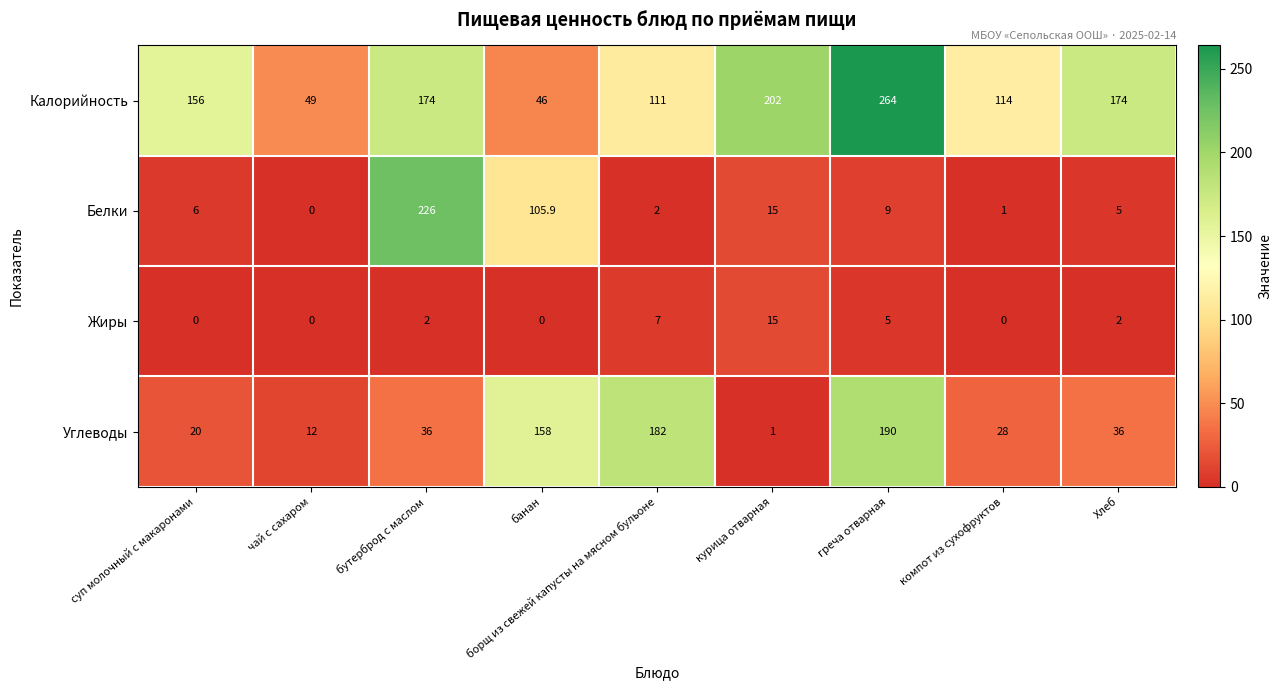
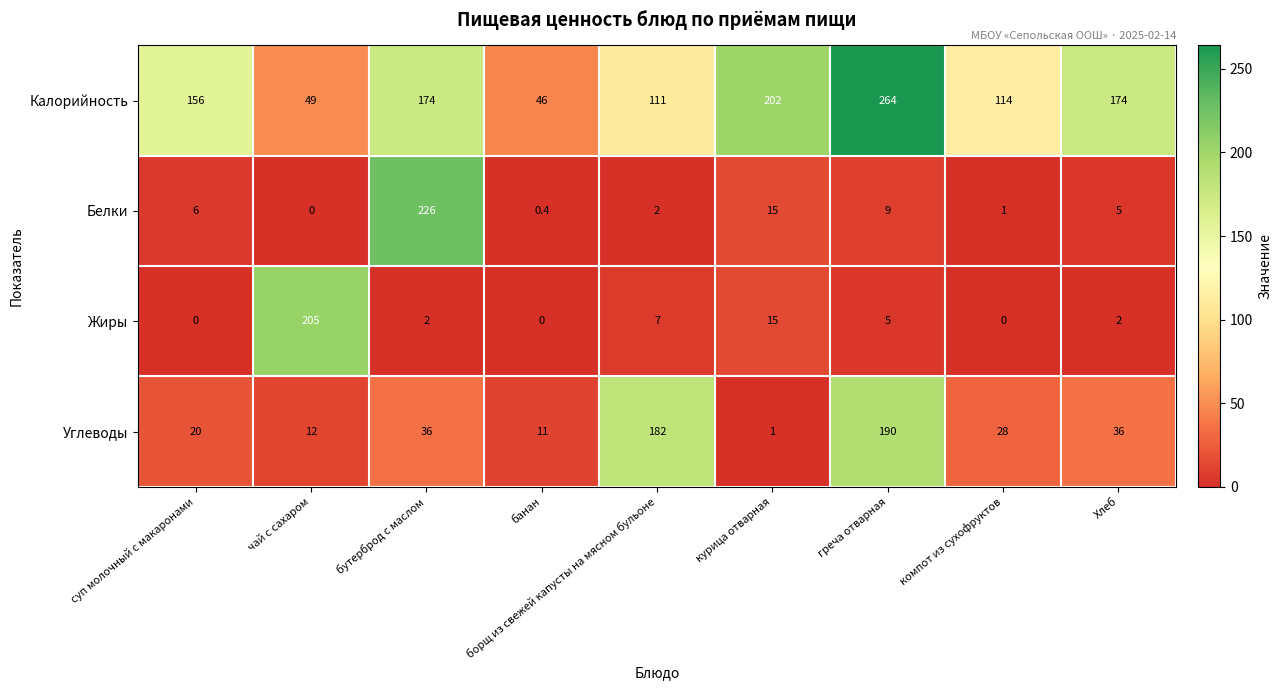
Белки, банан: 105.9 -> 0.4
Жиры, чай с сахаром: 0 -> 205
Углеводы, банан: 158 -> 11
